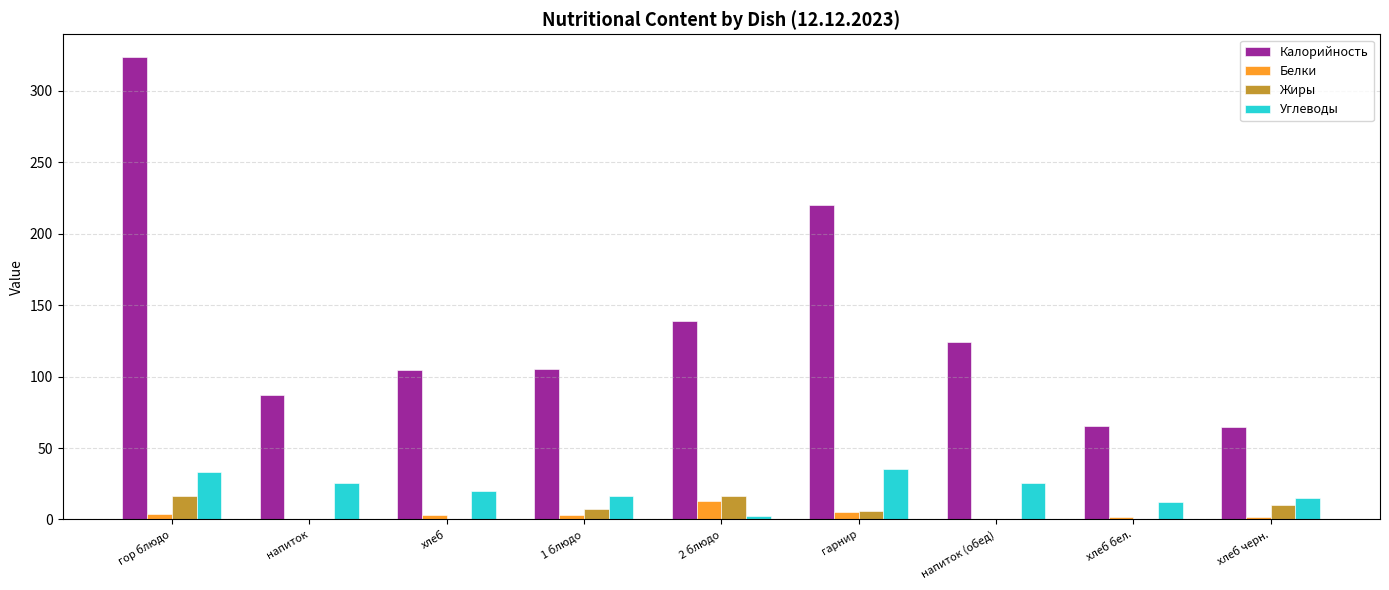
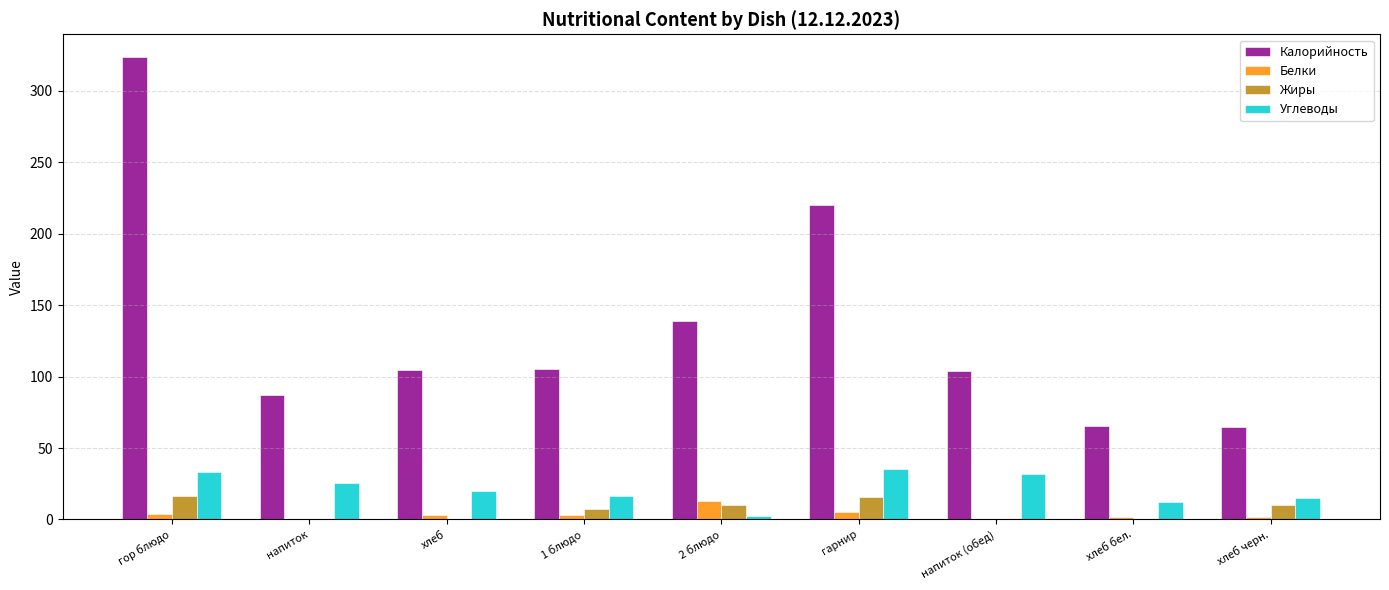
Жиры, 2 блюдо: 16 -> 10
Жиры, гарнир: 6 -> 16
Калорийность, напиток (обед): 124 -> 104
Углеводы, напиток (обед): 26 -> 32
